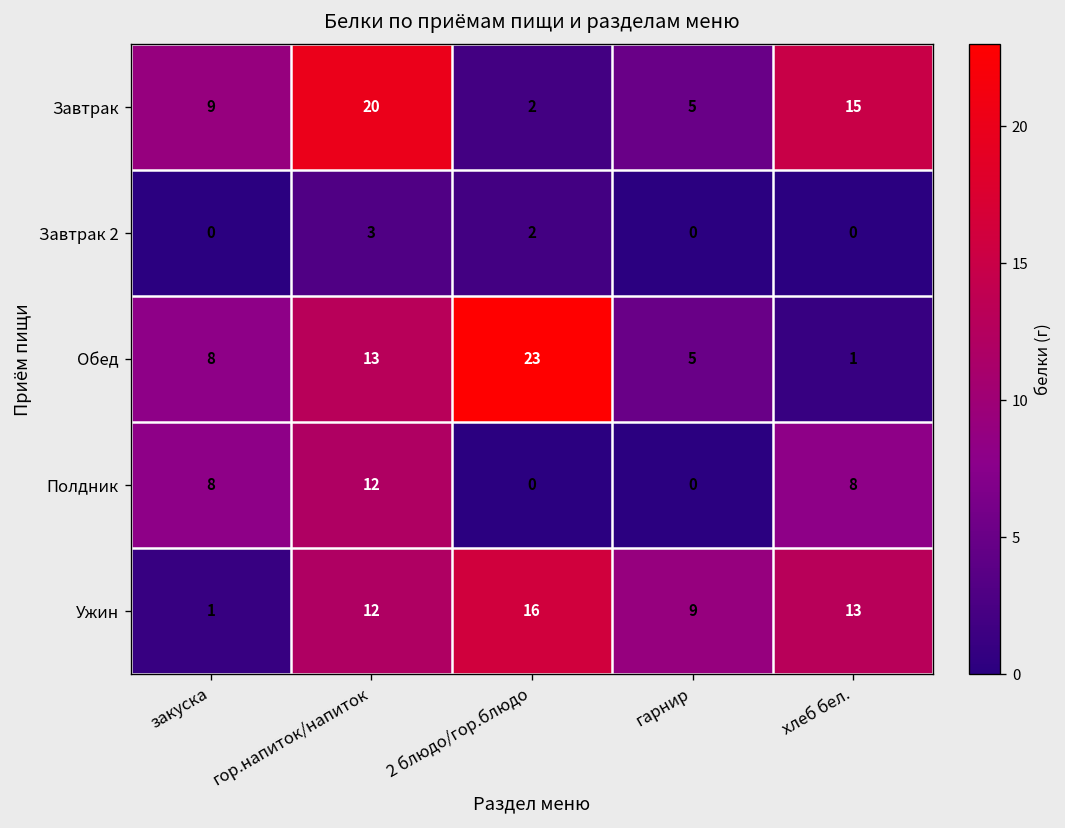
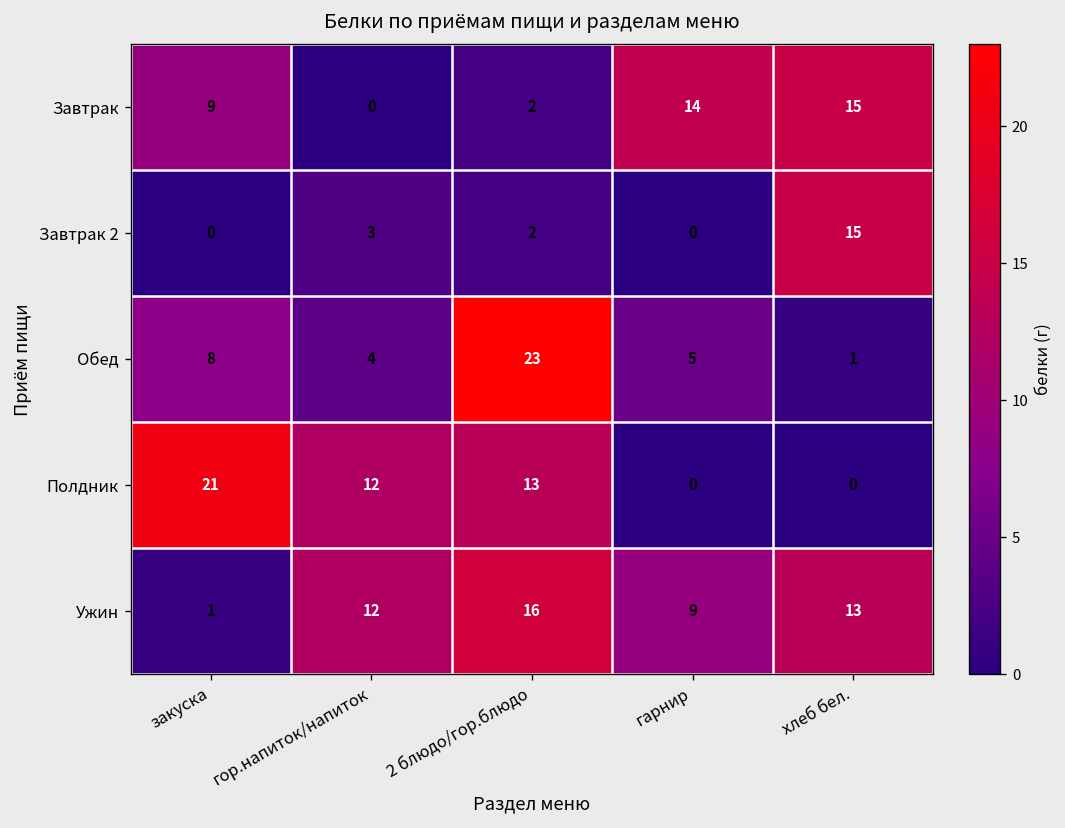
Завтрак, гор.напиток/напиток: 20 -> 0
Завтрак, гарнир: 5 -> 14
Завтрак 2, хлеб бел.: 0 -> 15
Обед, гор.напиток/напиток: 13 -> 4
Полдник, закуска: 8 -> 21
Полдник, 2 блюдо/гор.блюдо: 0 -> 13
Полдник, хлеб бел.: 8 -> 0
